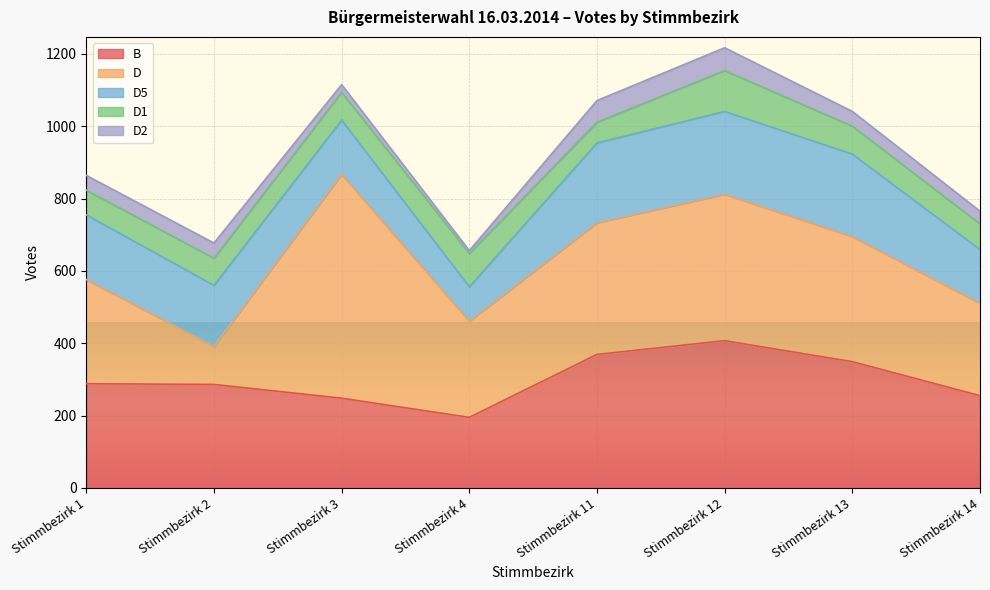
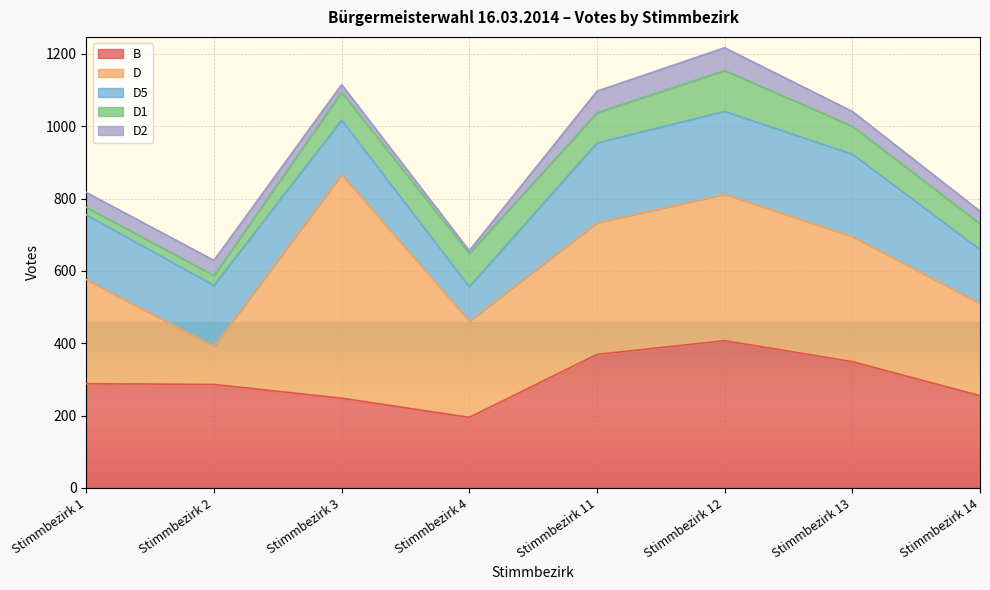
D1, Stimmbezirk 1: 70 -> 20
D1, Stimmbezirk 2: 80 -> 30
D1, Stimmbezirk 11: 60 -> 80
